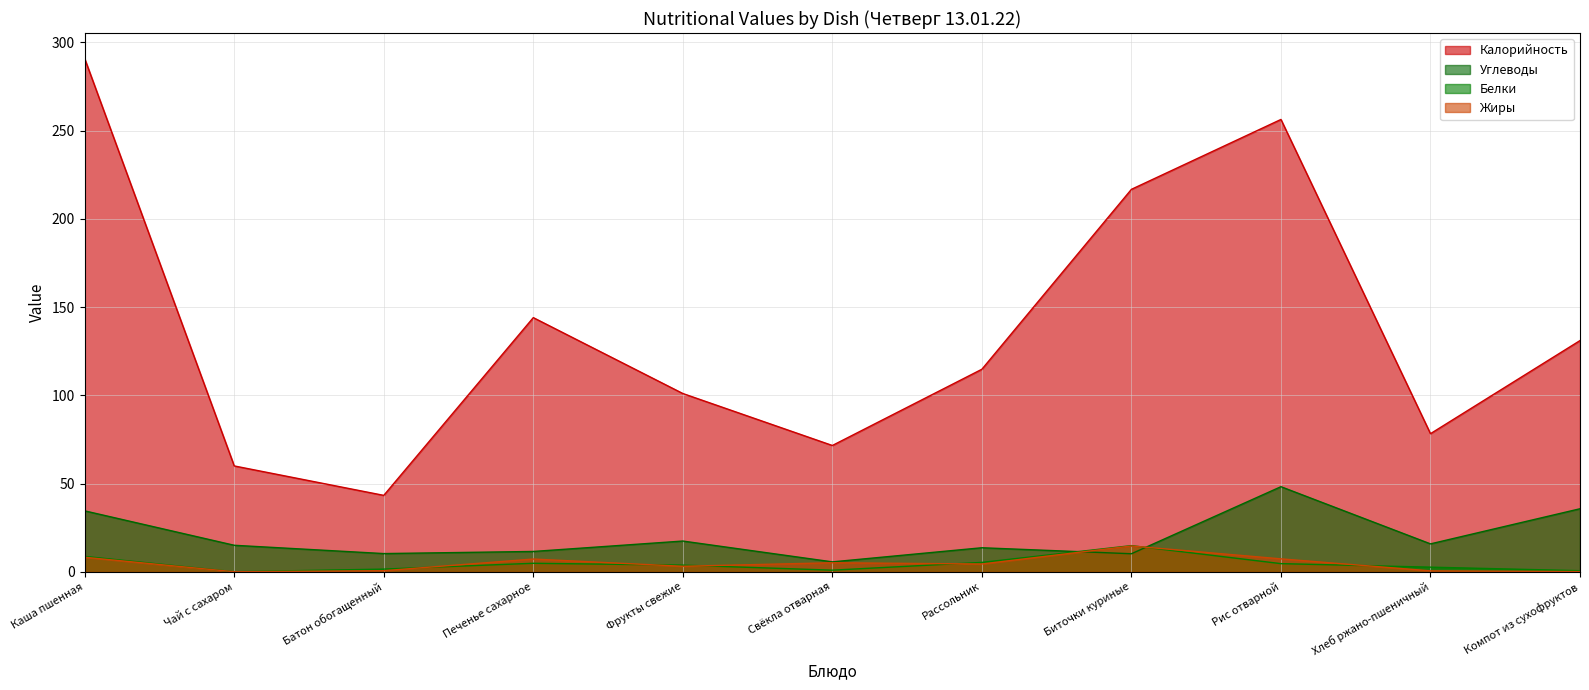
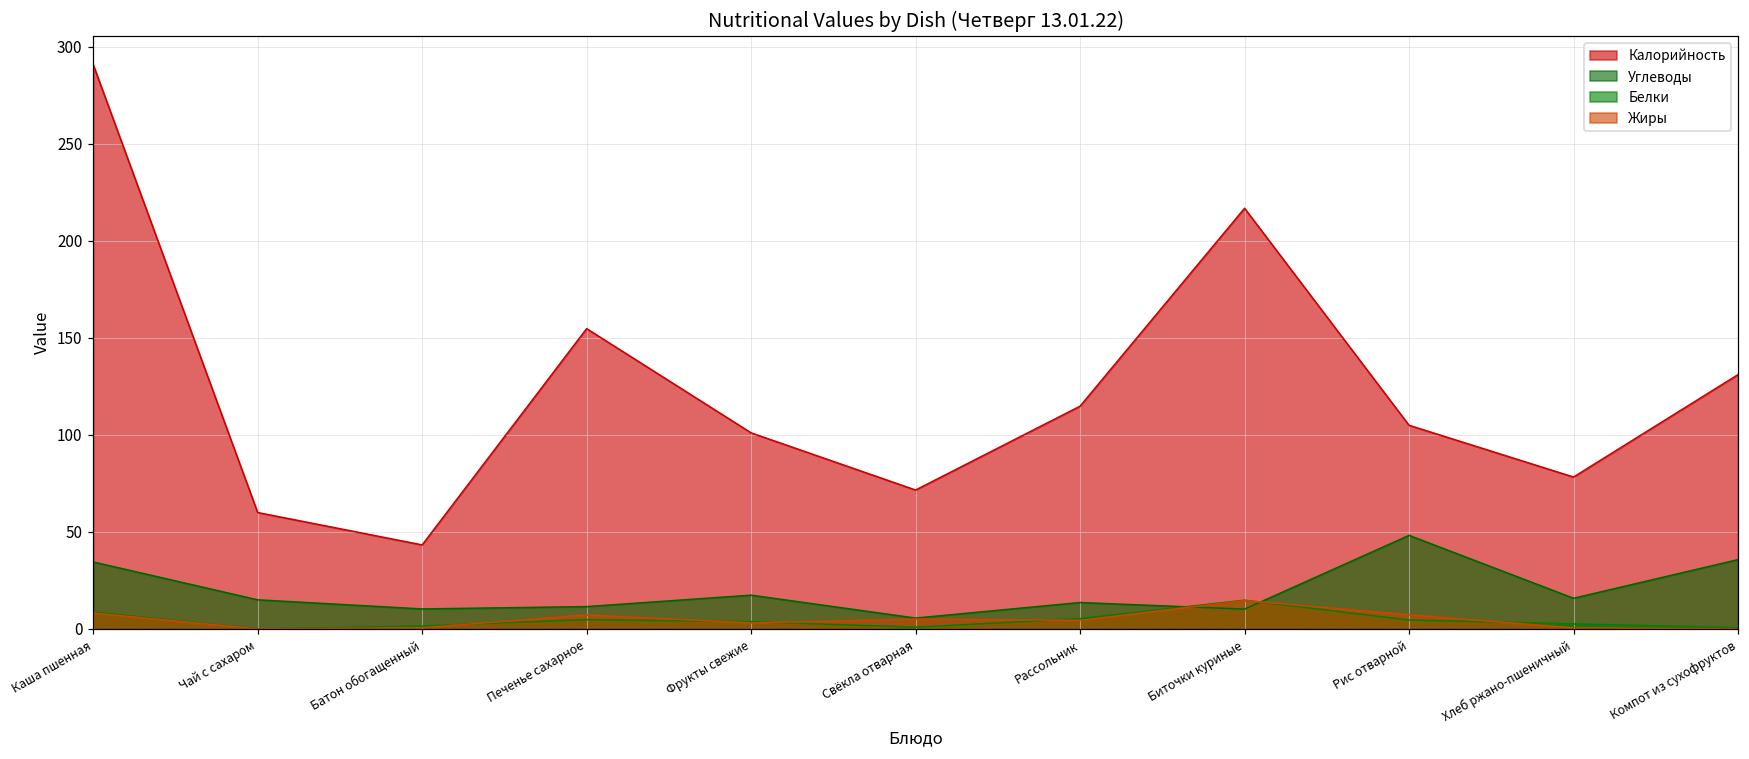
Калорийность, Печенье сахарное: 144 -> 155
Калорийность, Рис отварной: 256 -> 105
